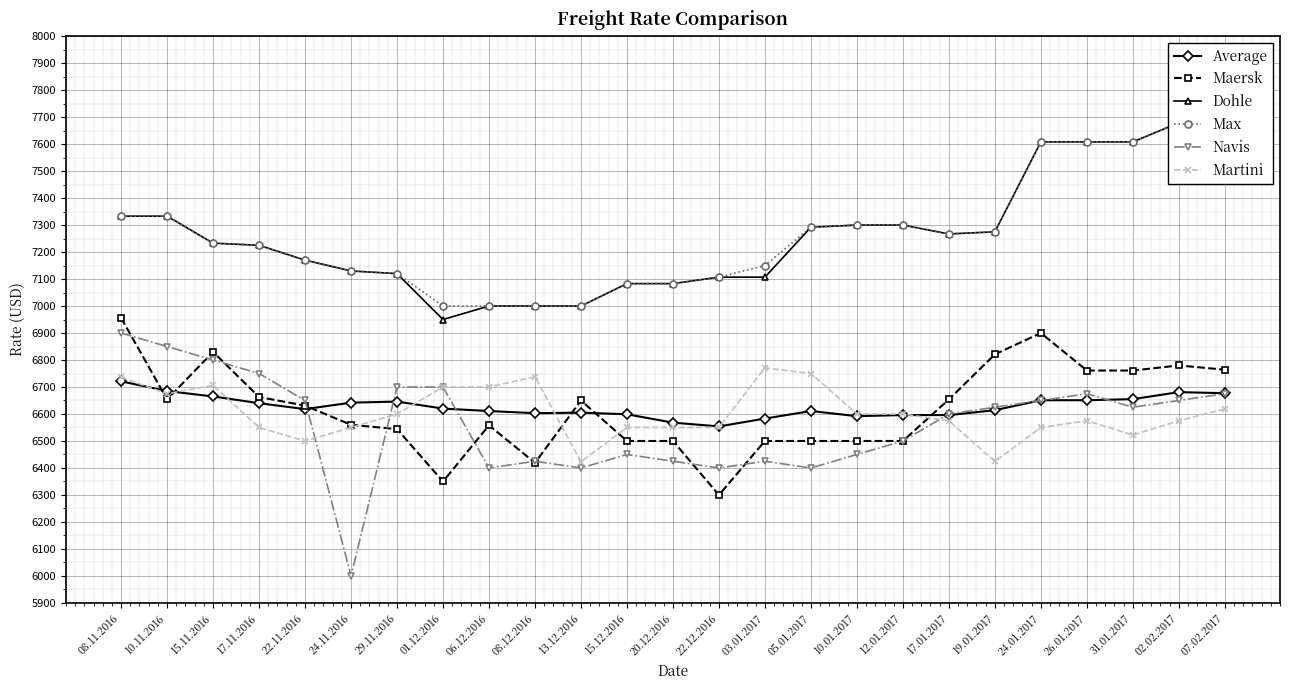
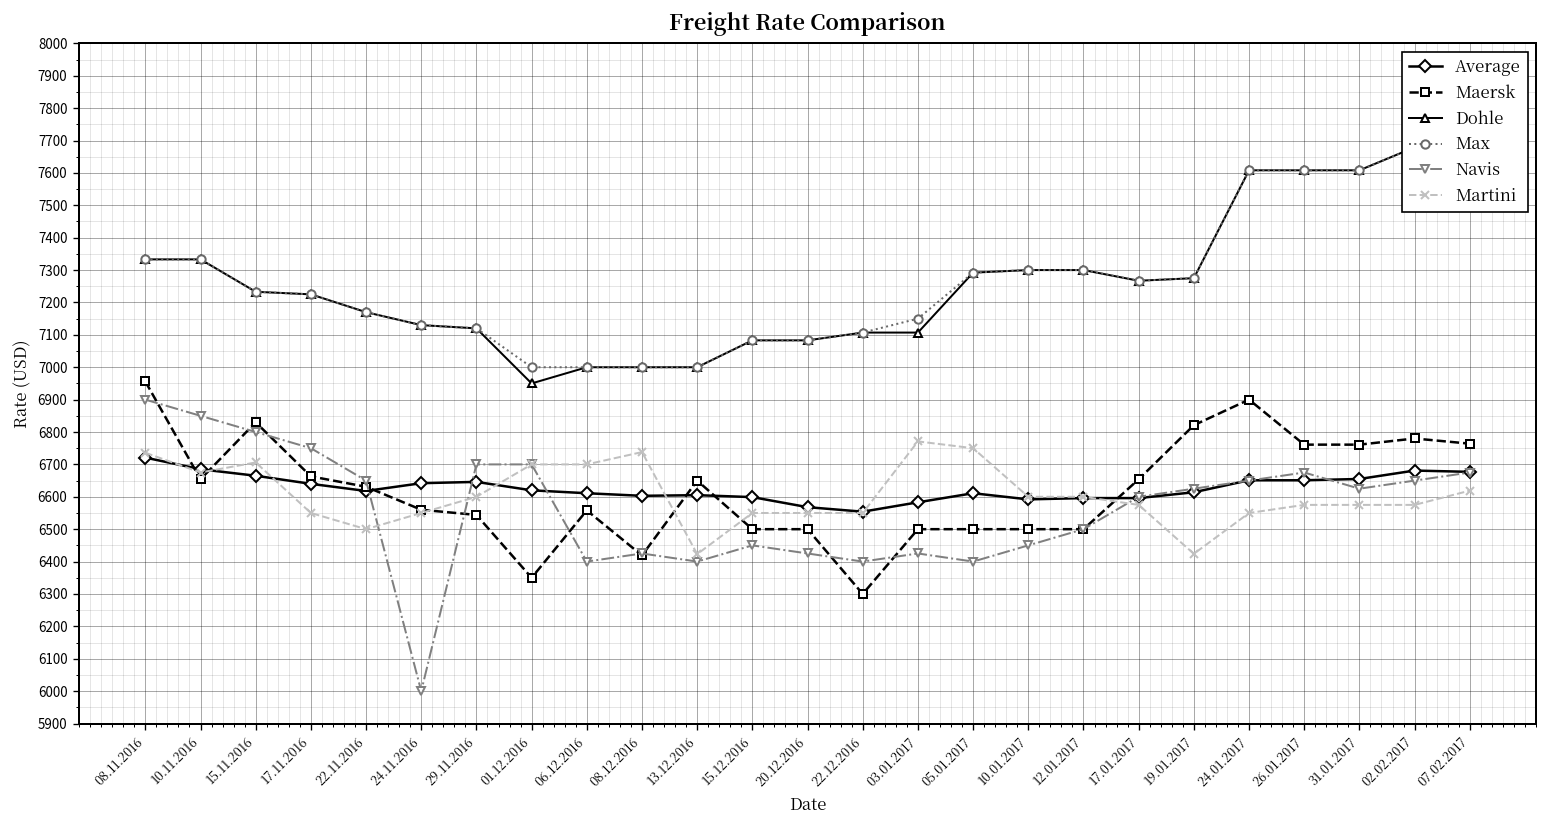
Martini, 31.01.2017: 6520 -> 6580
